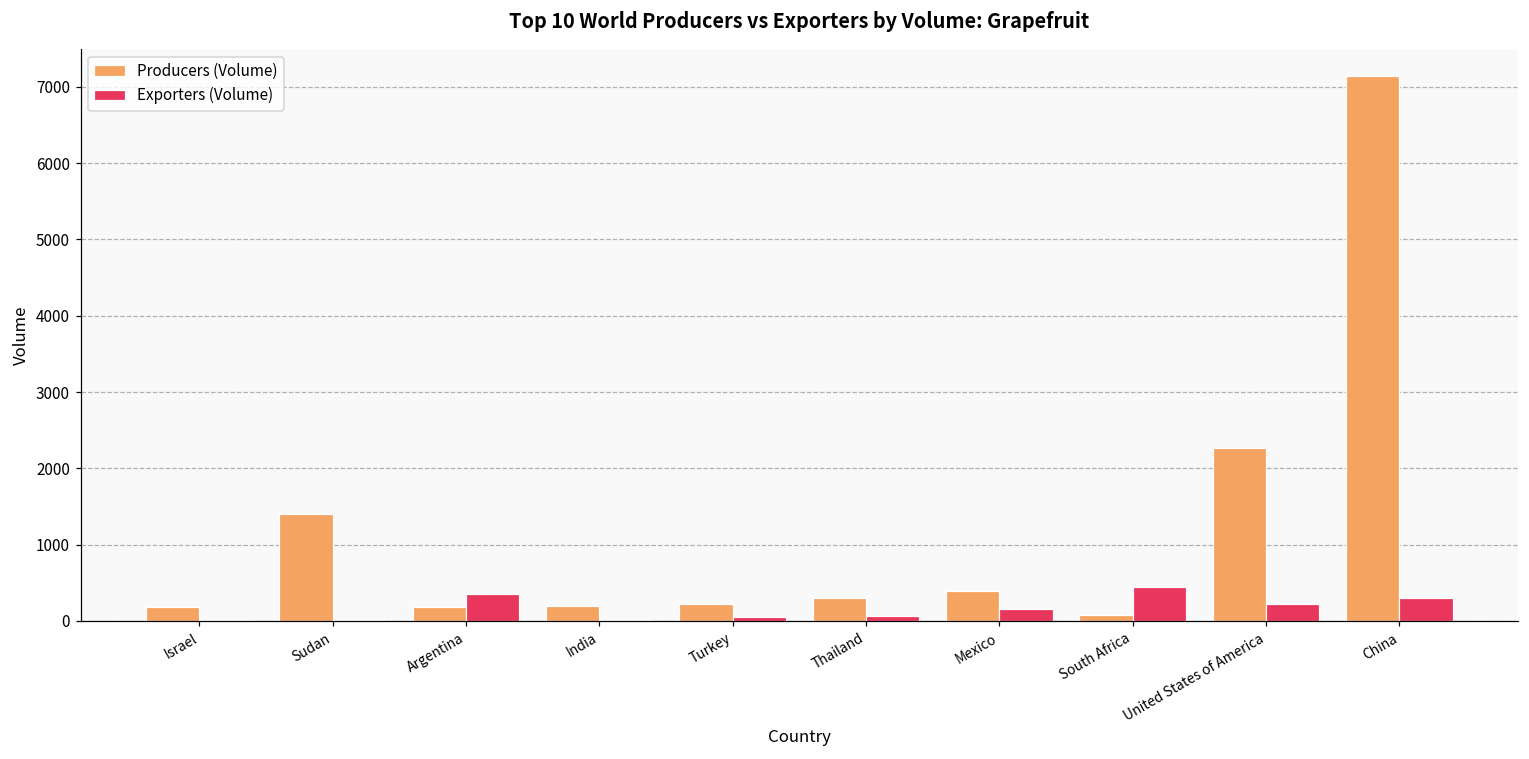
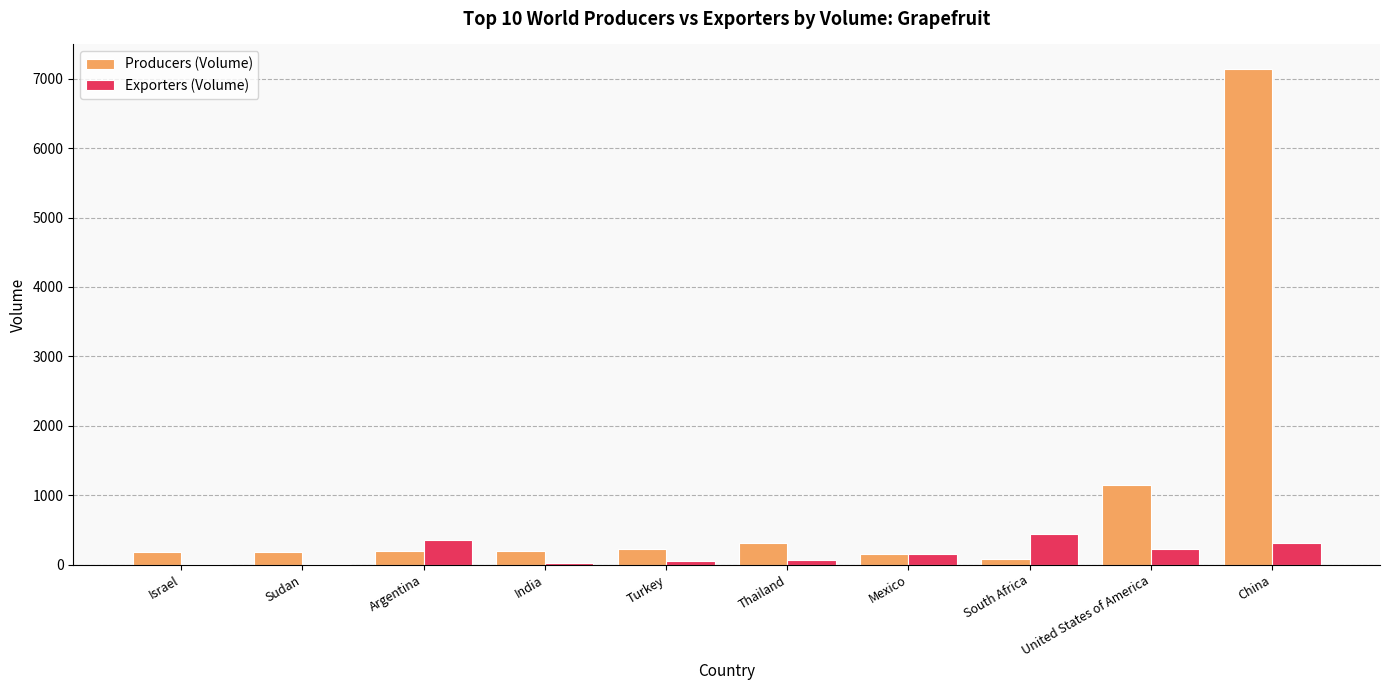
Producers (Volume), Sudan: 1400 -> 200
Producers (Volume), Mexico: 400 -> 100
Producers (Volume), United States of America: 2300 -> 1100
